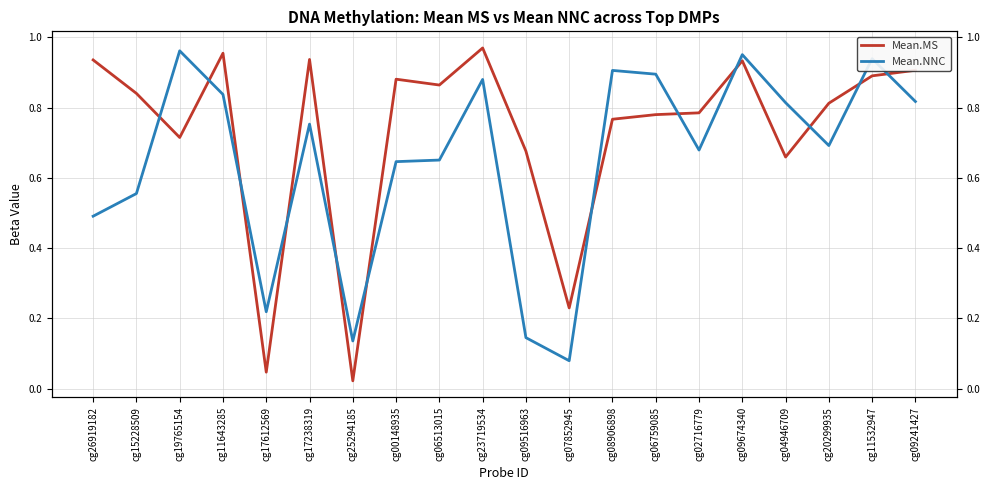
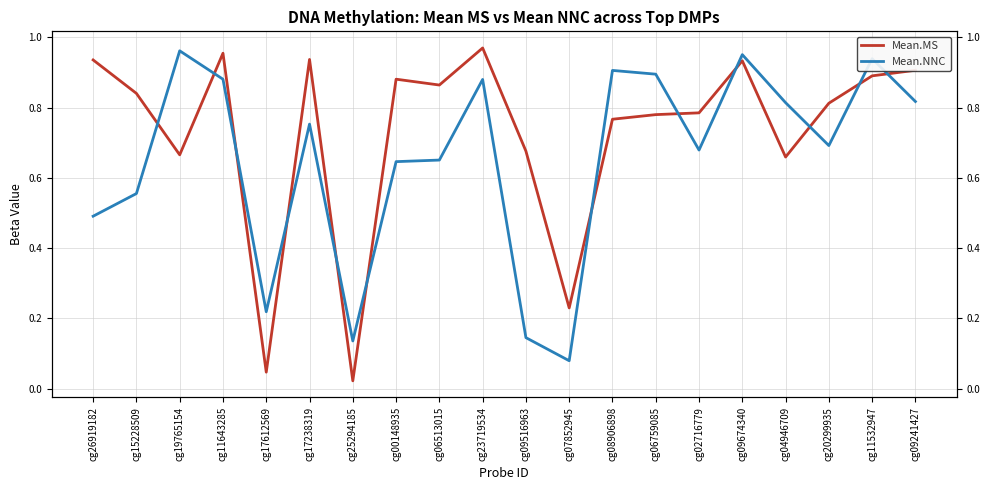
Mean.MS, cg19765154: 0.71 -> 0.67
Mean.NNC, cg11643285: 0.84 -> 0.88
